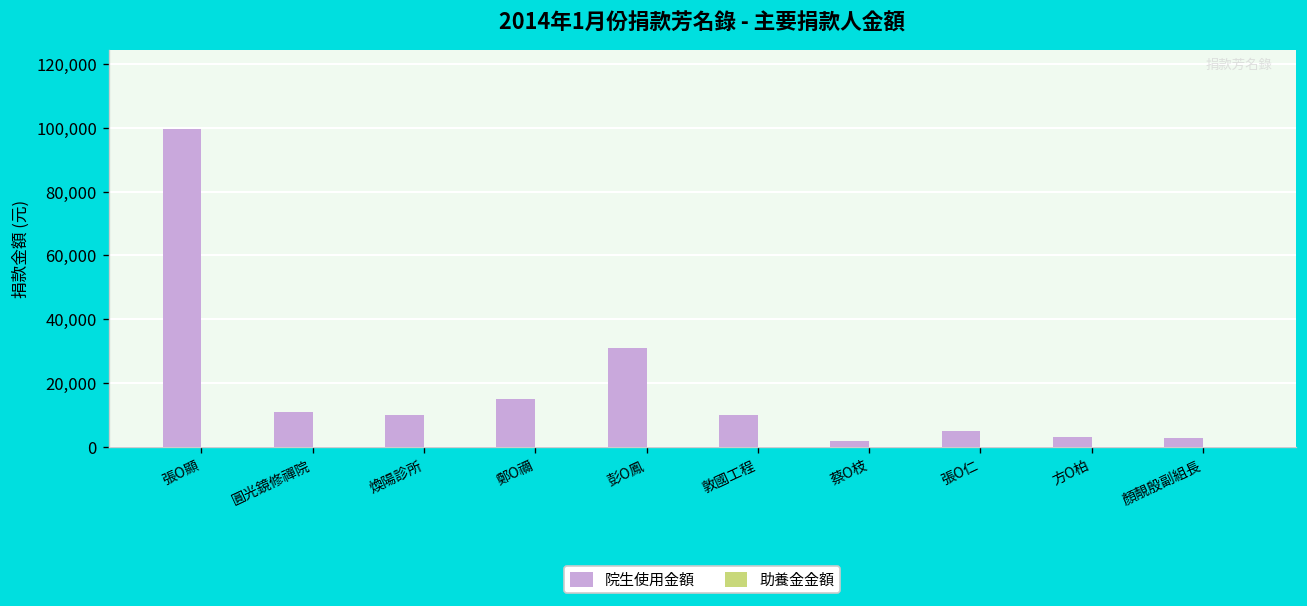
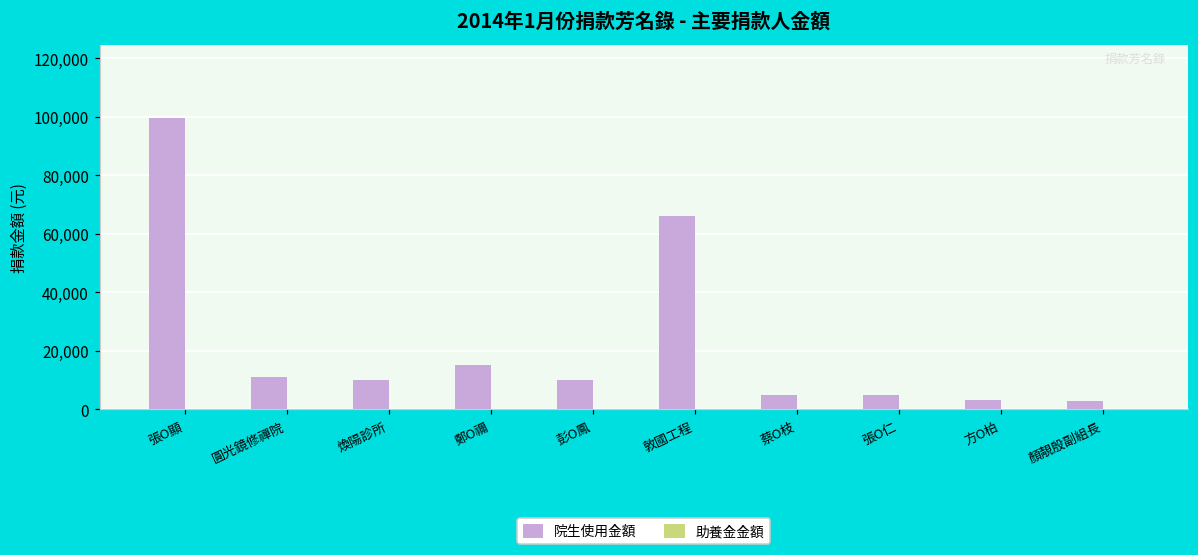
院生使用金額, 彭O鳳: 31,000 -> 10,000
院生使用金額, 敦國工程: 10,000 -> 66,000
院生使用金額, 蔡O枝: 2,000 -> 5,000
